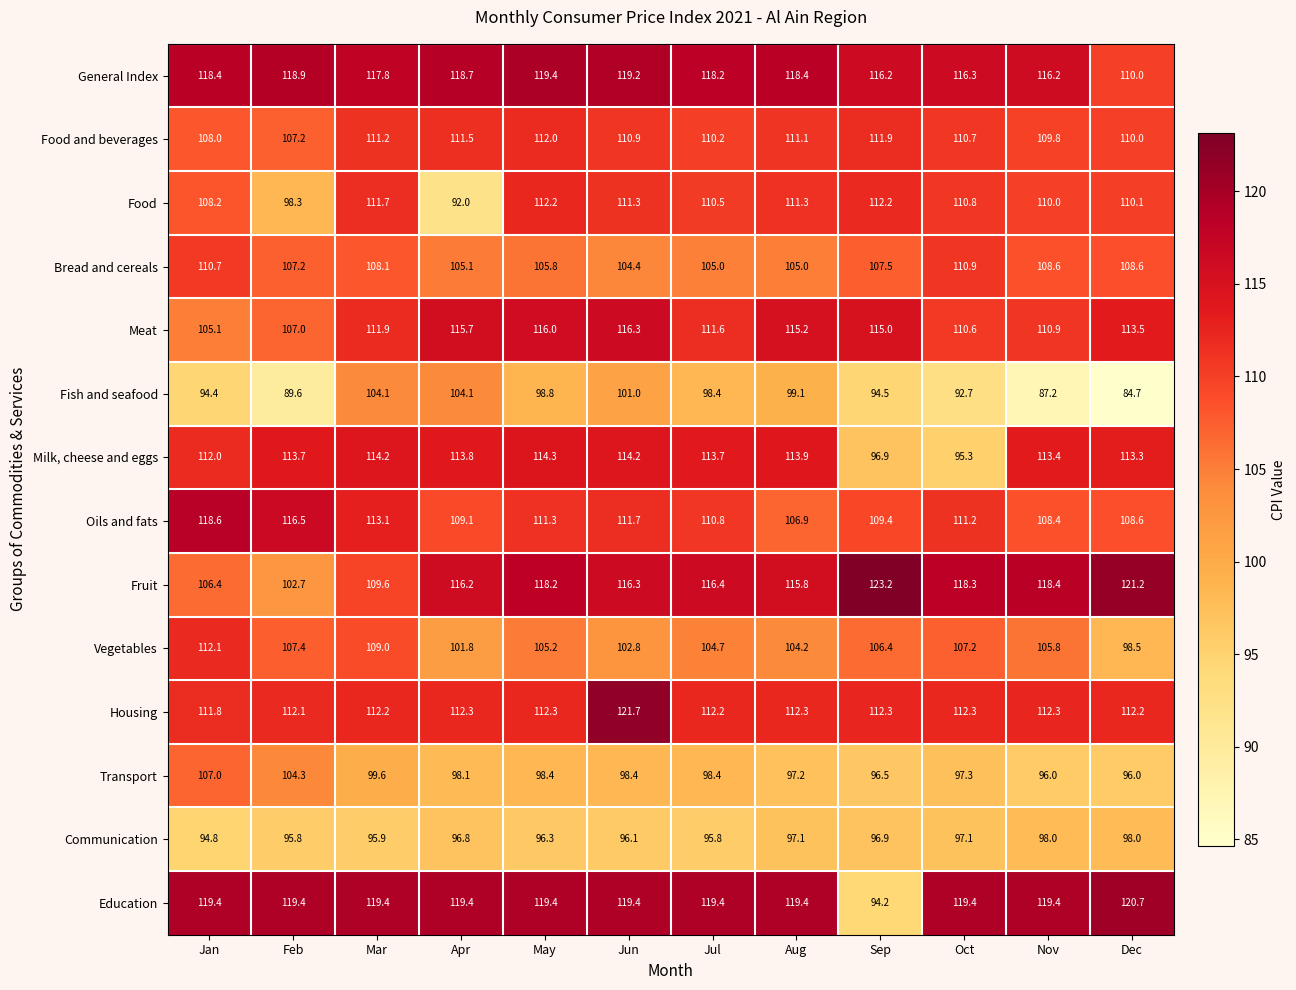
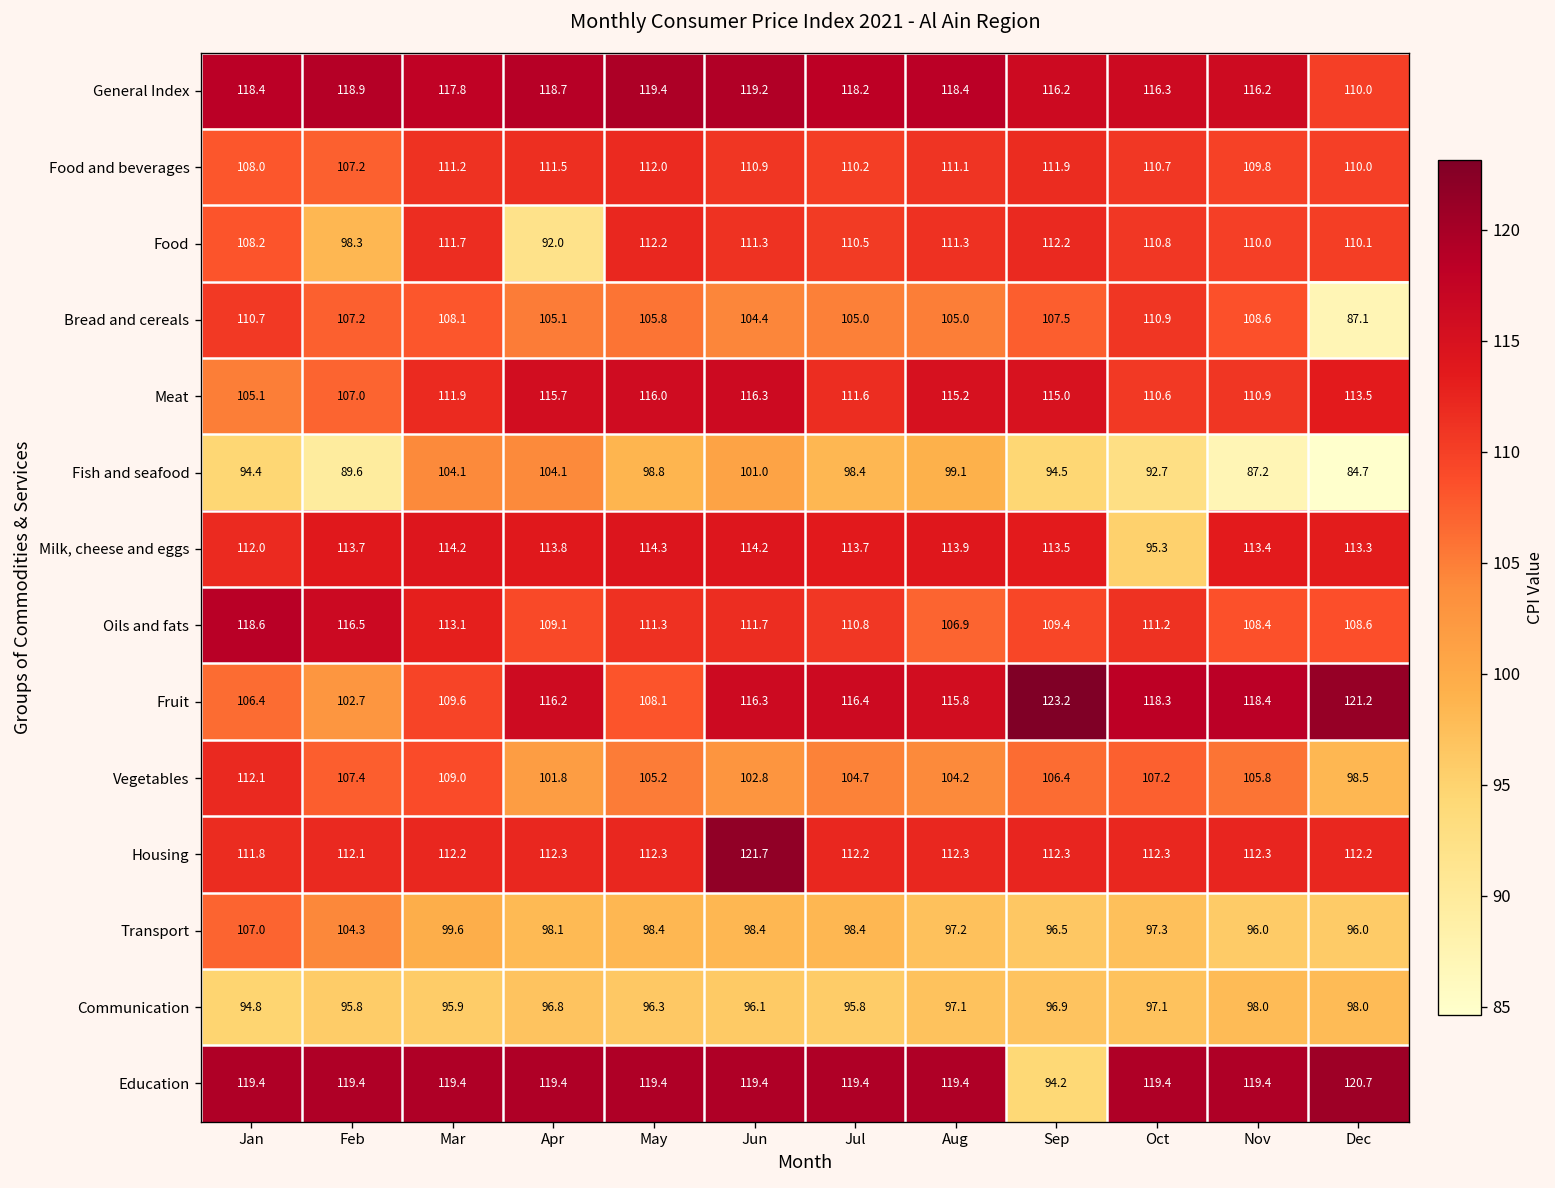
Bread and cereals, Dec: 108.6 -> 87.1
Milk, cheese and eggs, Sep: 96.9 -> 113.5
Fruit, May: 118.2 -> 108.1
